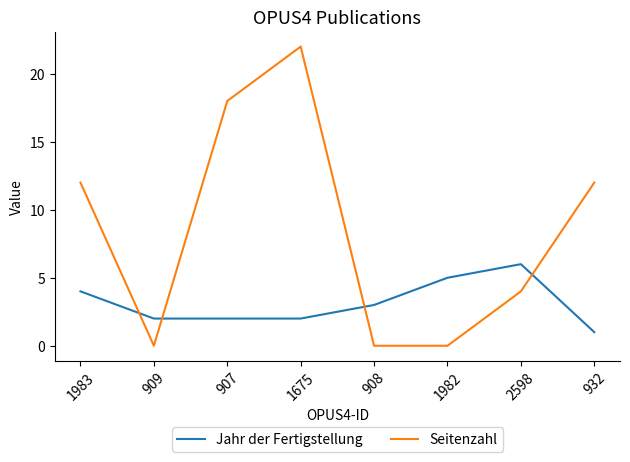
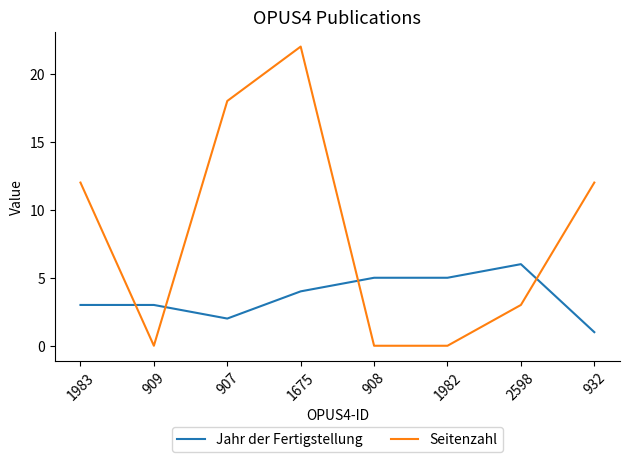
Jahr der Fertigstellung, 1983: 4 -> 3
Jahr der Fertigstellung, 909: 2.0 -> 3.0
Jahr der Fertigstellung, 1675: 2.0 -> 4.0
Jahr der Fertigstellung, 908: 3.0 -> 5.0
Seitenzahl, 2598: 4.0 -> 3.0
